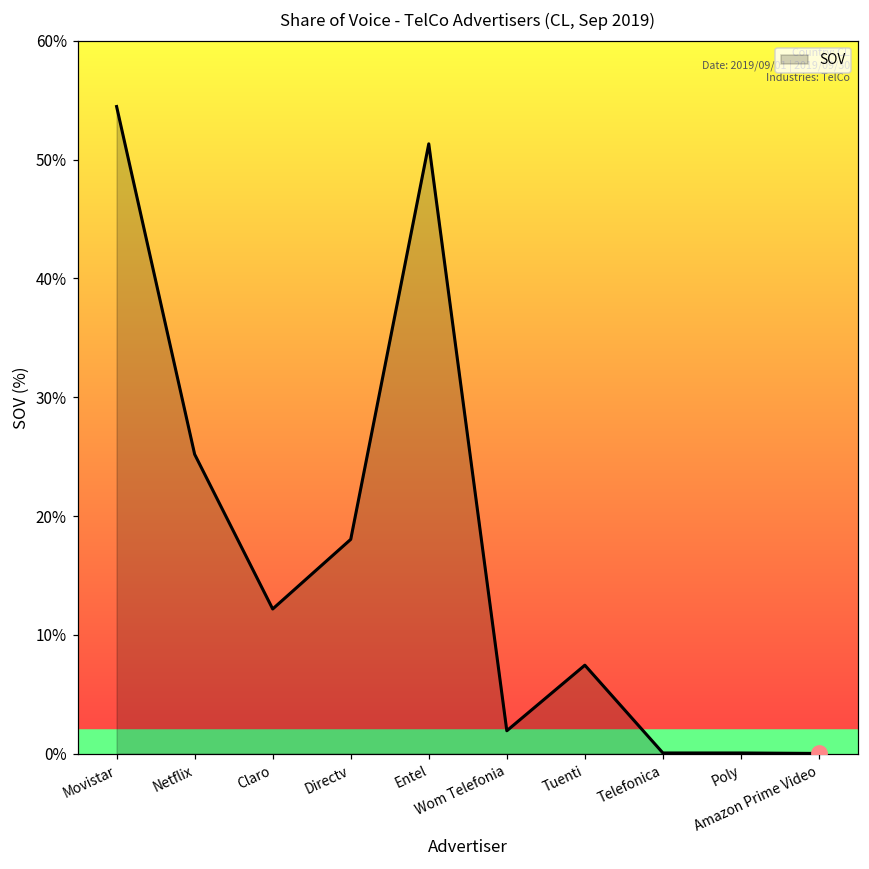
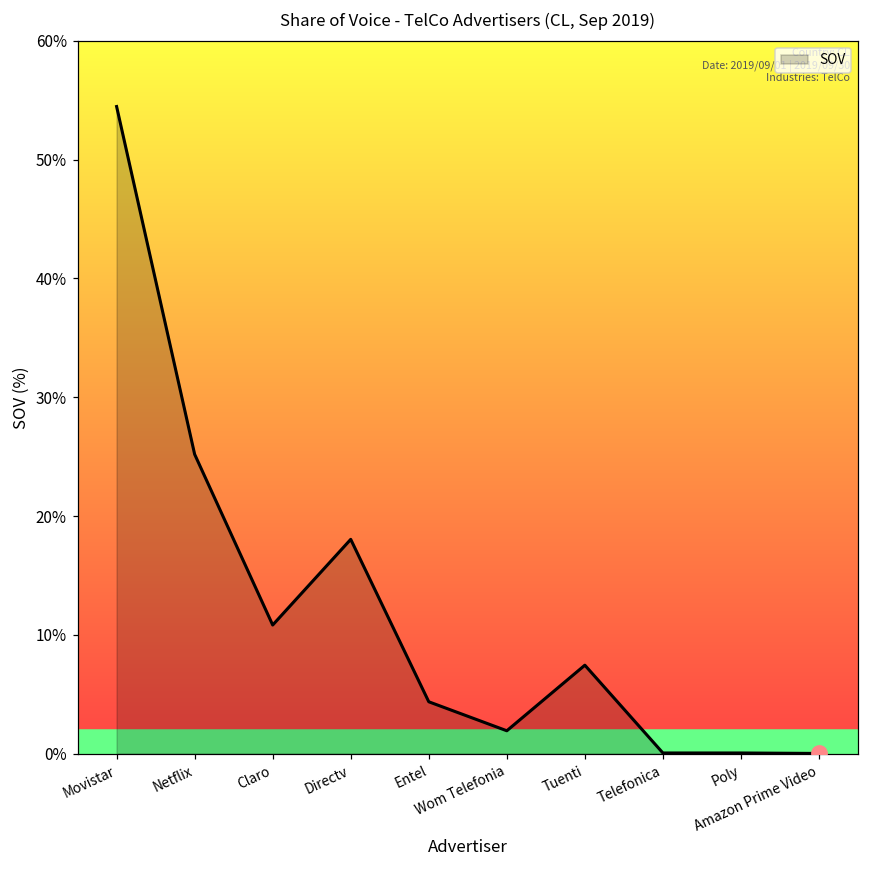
SOV, Claro: 12.2% -> 10.8%
SOV, Entel: 51.3% -> 4.4%
